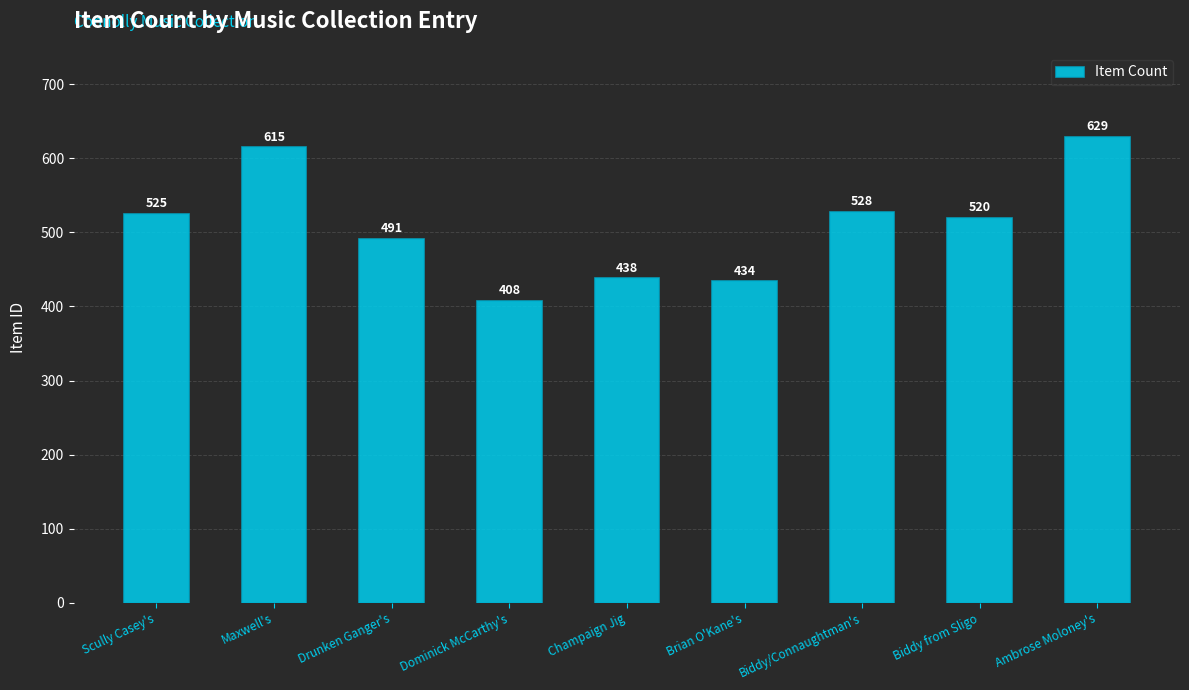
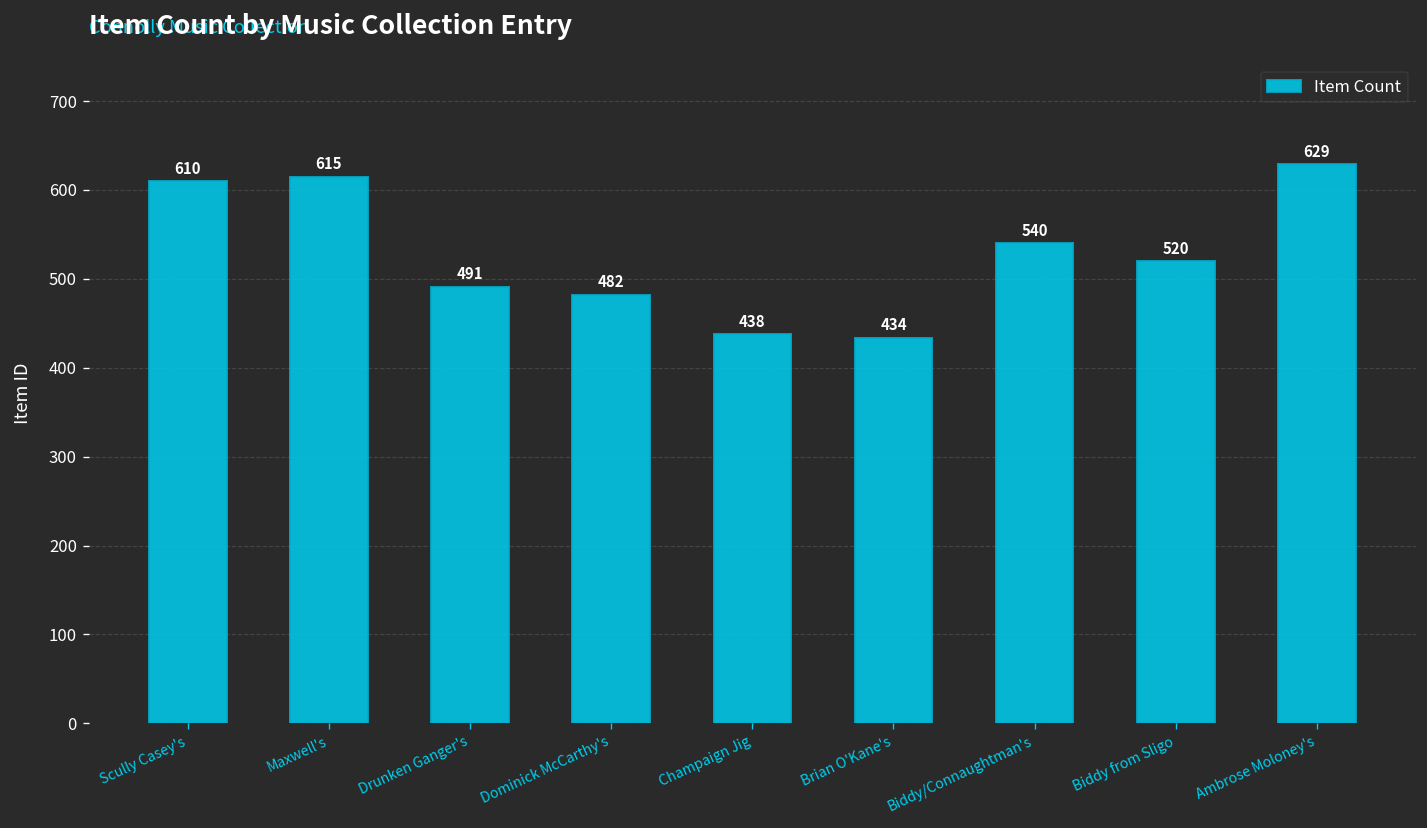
Scully Casey's: 525 -> 610
Dominick McCarthy's: 408 -> 482
Biddy/Connaughtman's: 528 -> 540
